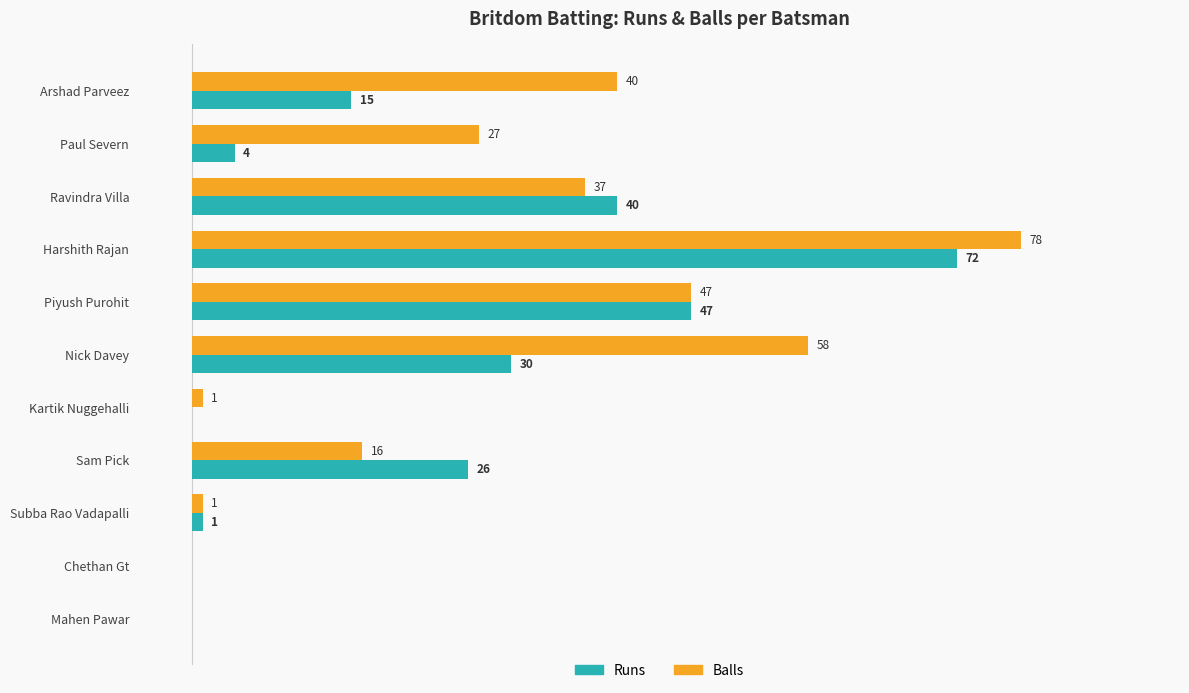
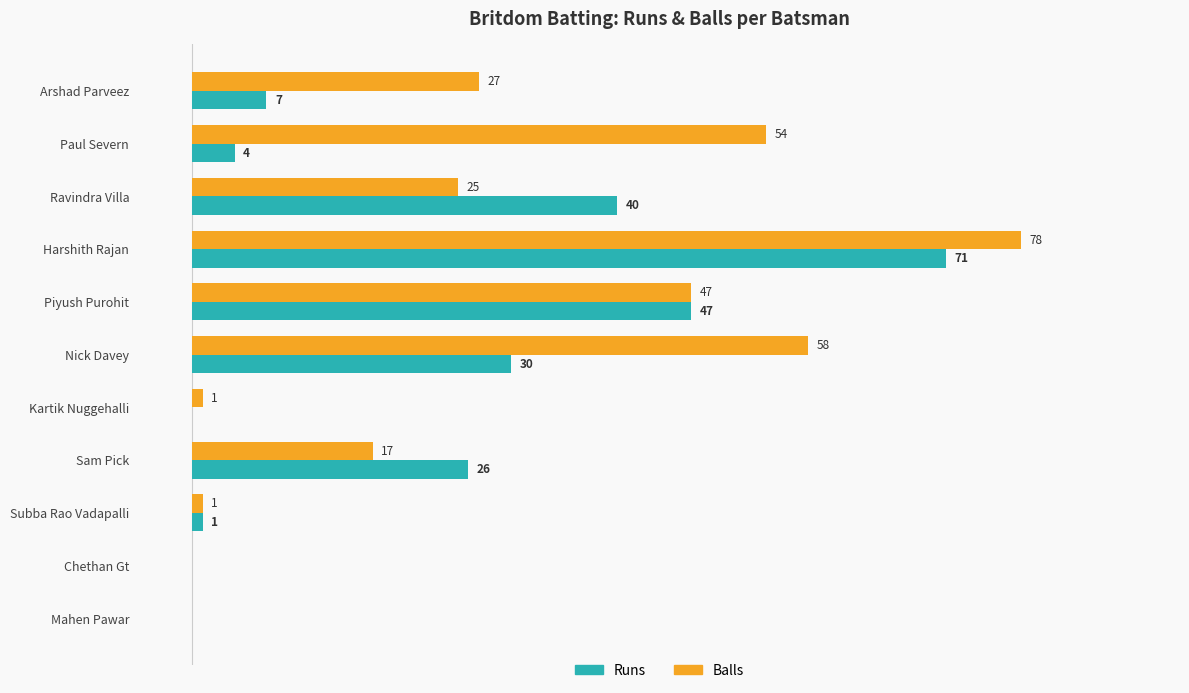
Balls, Arshad Parveez: 40 -> 27
Runs, Arshad Parveez: 15 -> 7
Balls, Paul Severn: 27 -> 54
Balls, Ravindra Villa: 37 -> 25
Runs, Harshith Rajan: 72 -> 71
Balls, Sam Pick: 16 -> 17
